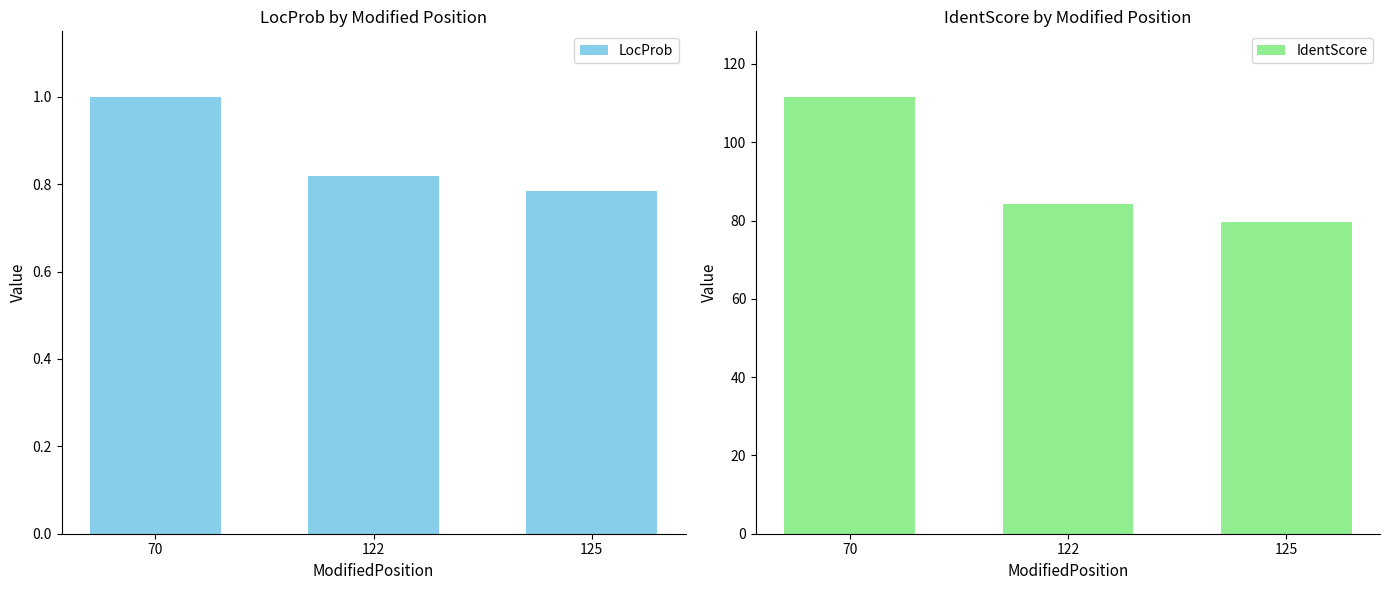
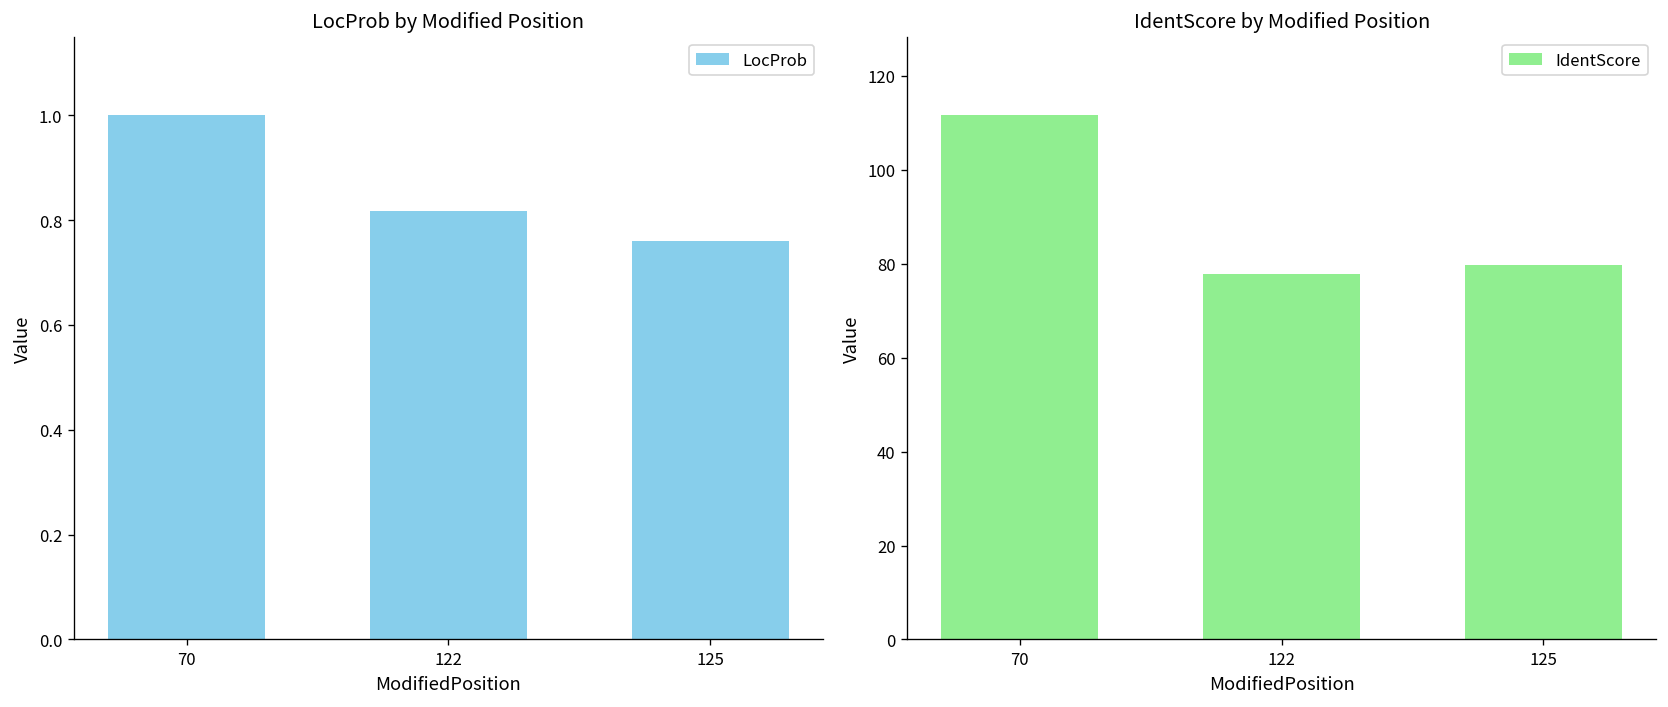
LocProb by Modified Position, 125: 0.78 -> 0.76
IdentScore by Modified Position, 122: 84 -> 78
